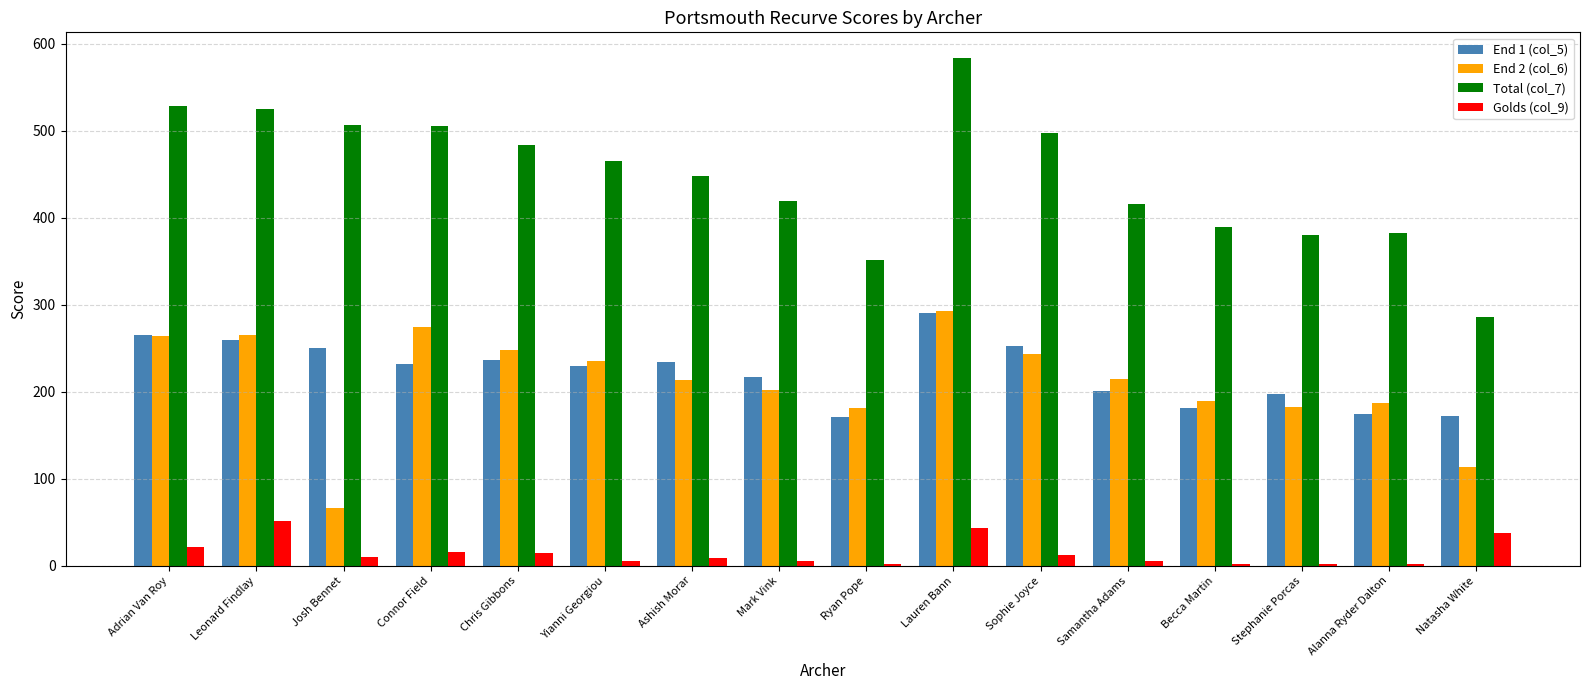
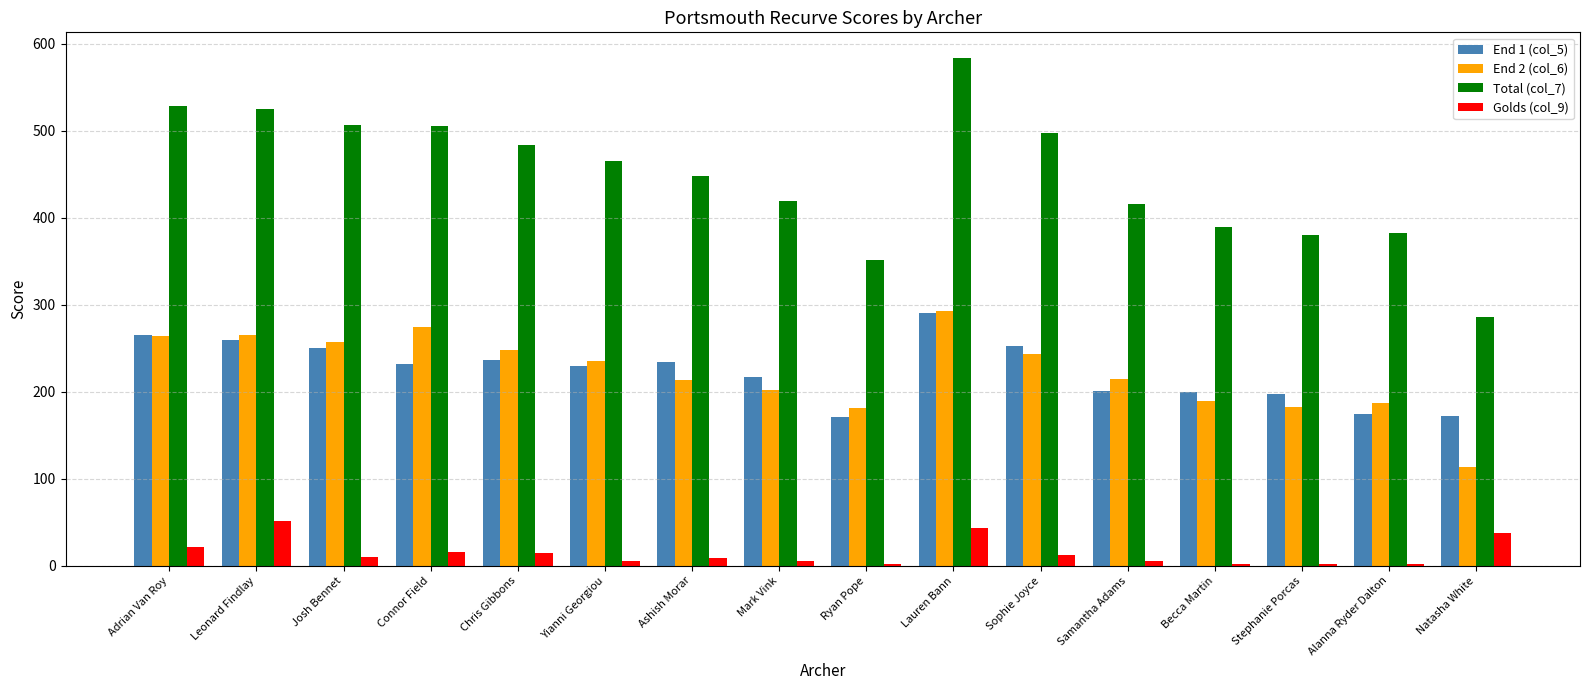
End 2 (col_6), Josh Bennet: 70 -> 260
End 1 (col_5), Becca Martin: 180 -> 200
